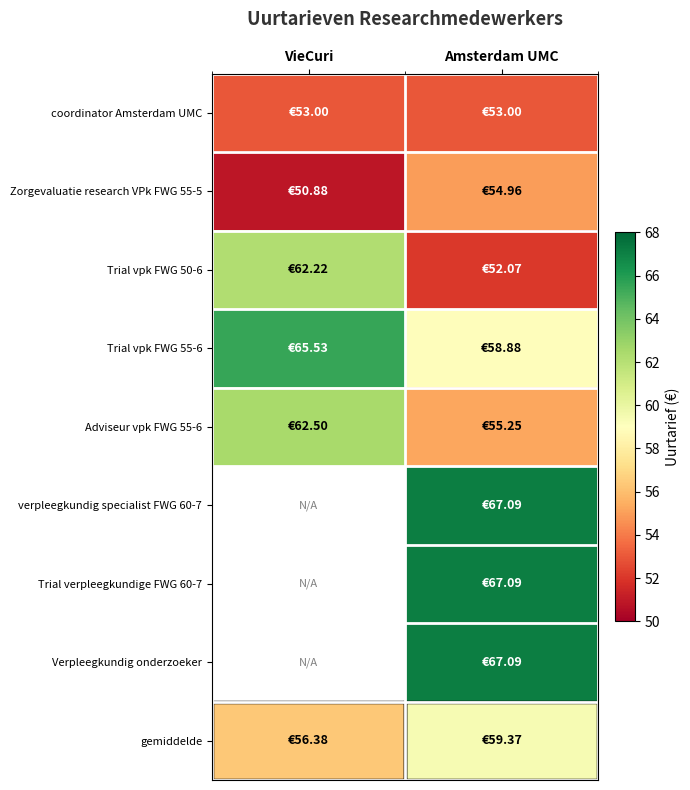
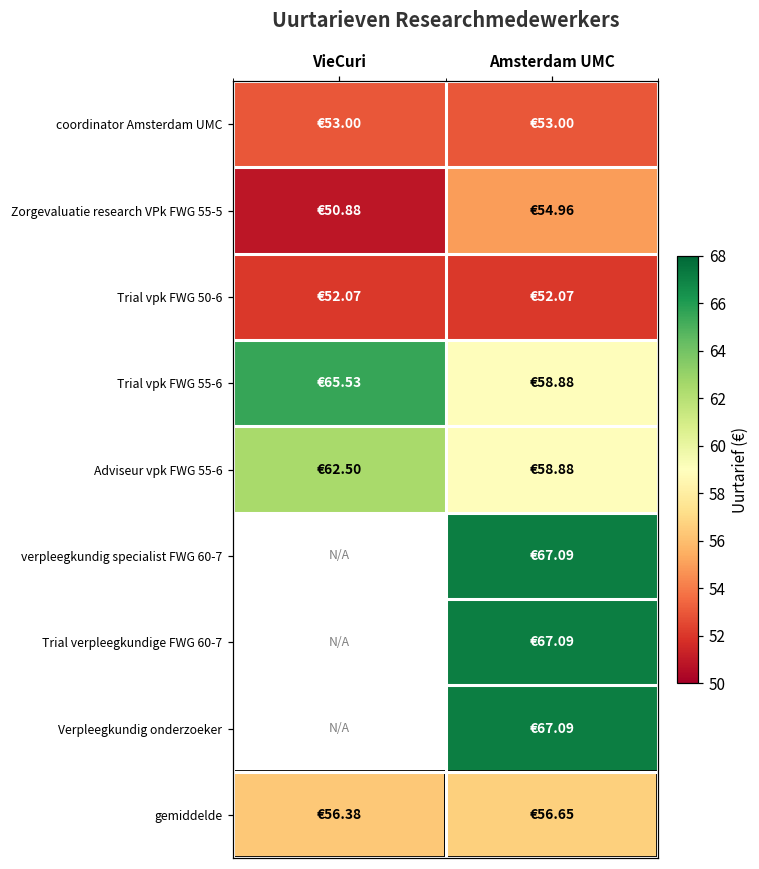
Trial vpk FWG 50-6, VieCuri: €62.22 -> €52.07
Adviseur vpk FWG 55-6, Amsterdam UMC: €55.25 -> €58.88
gemiddelde, Amsterdam UMC: €59.37 -> €56.65
